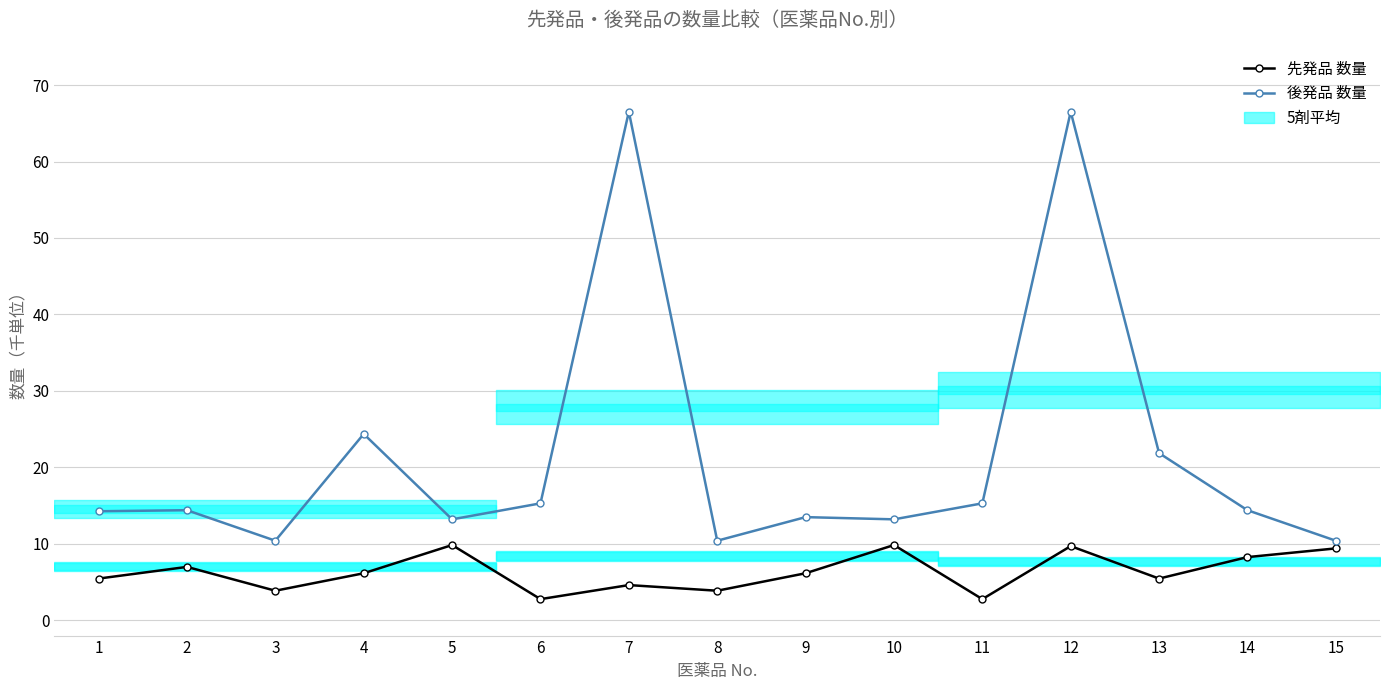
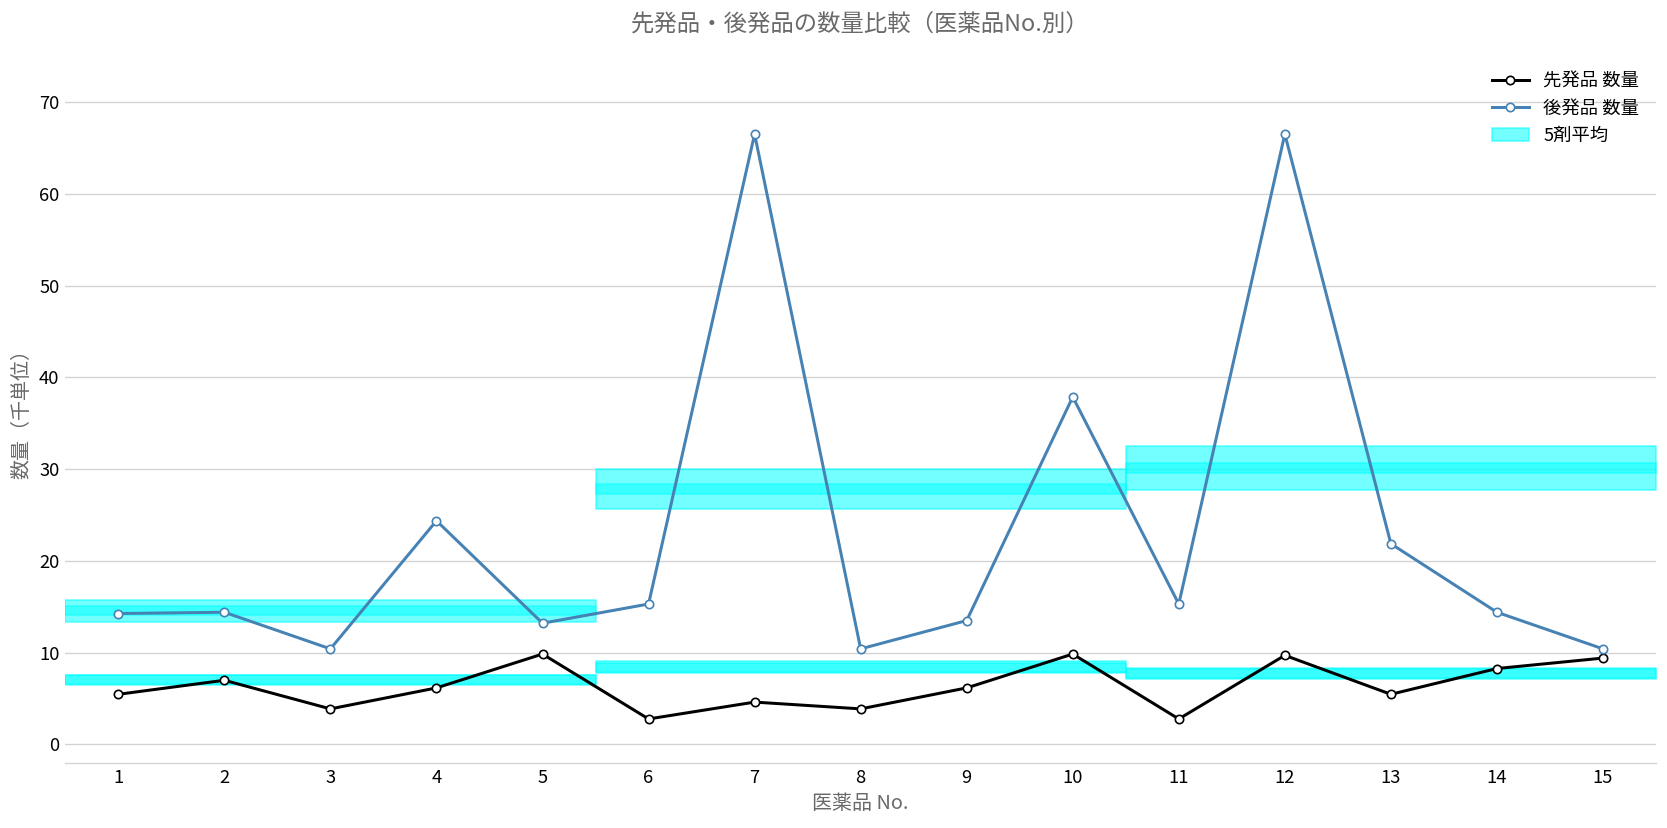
後発品 数量, 10: 13 -> 38
